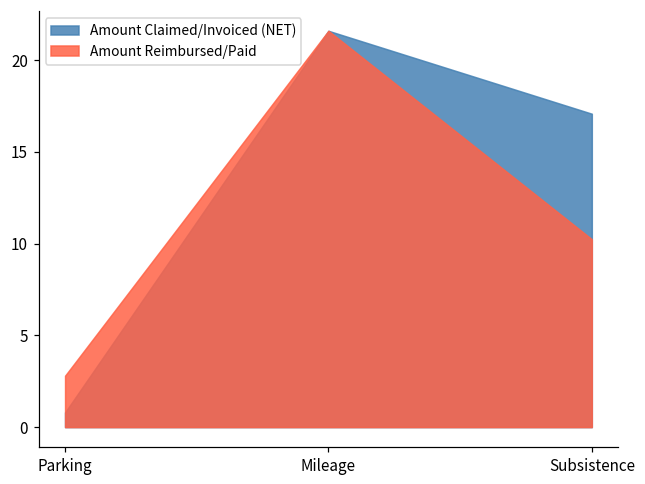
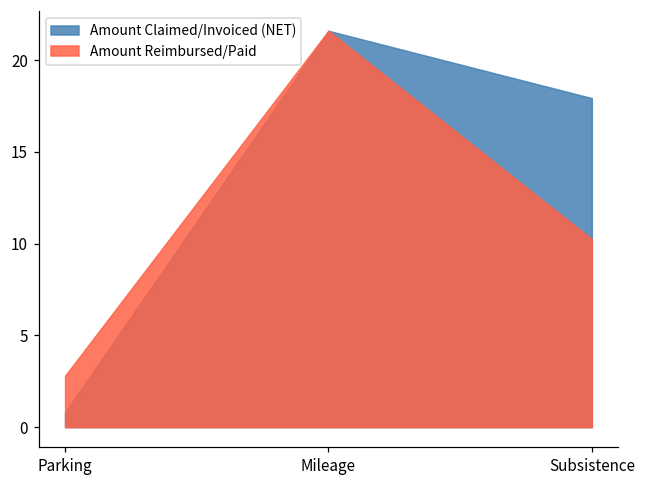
Amount Claimed/Invoiced (NET), Subsistence: 17.1 -> 17.9
